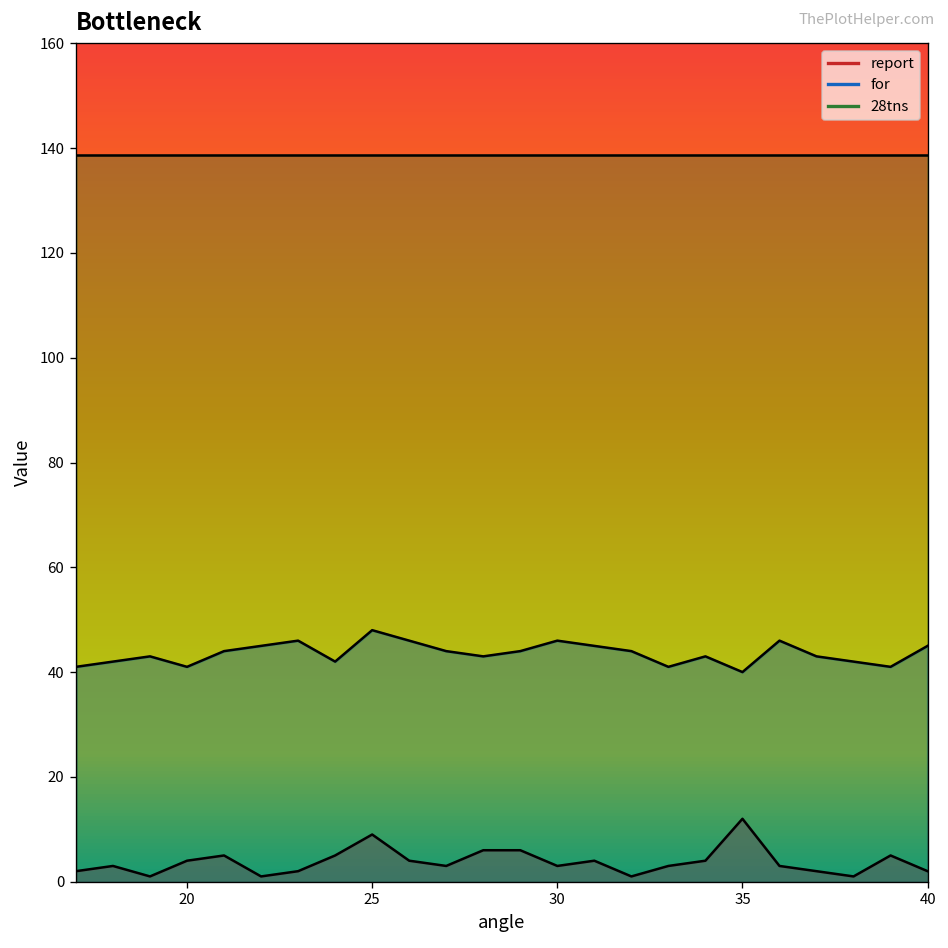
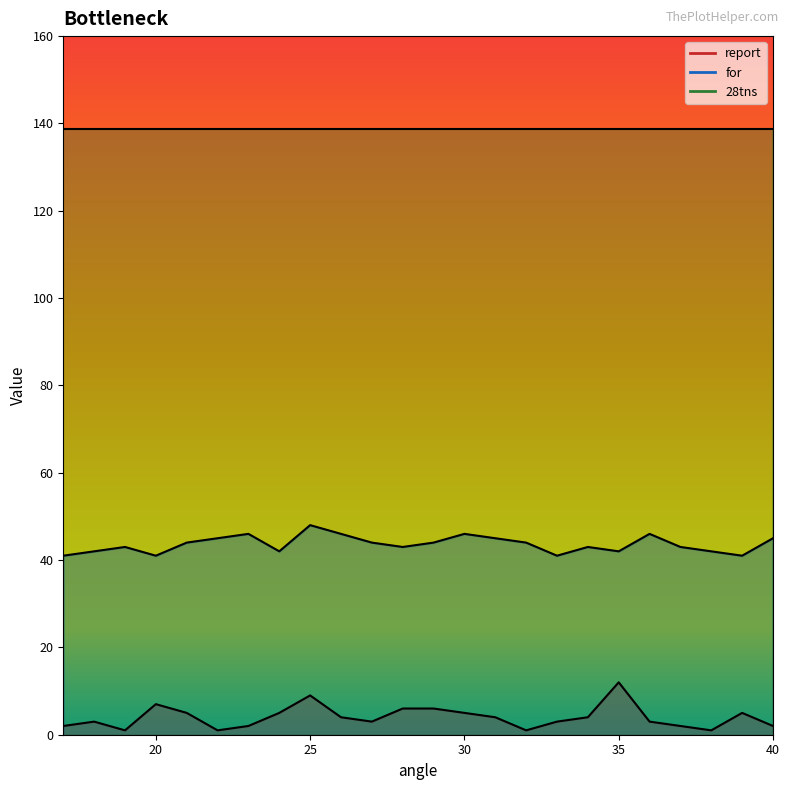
report, 20: 4 -> 7
report, 30: 3 -> 5
for, 35: 40 -> 42
